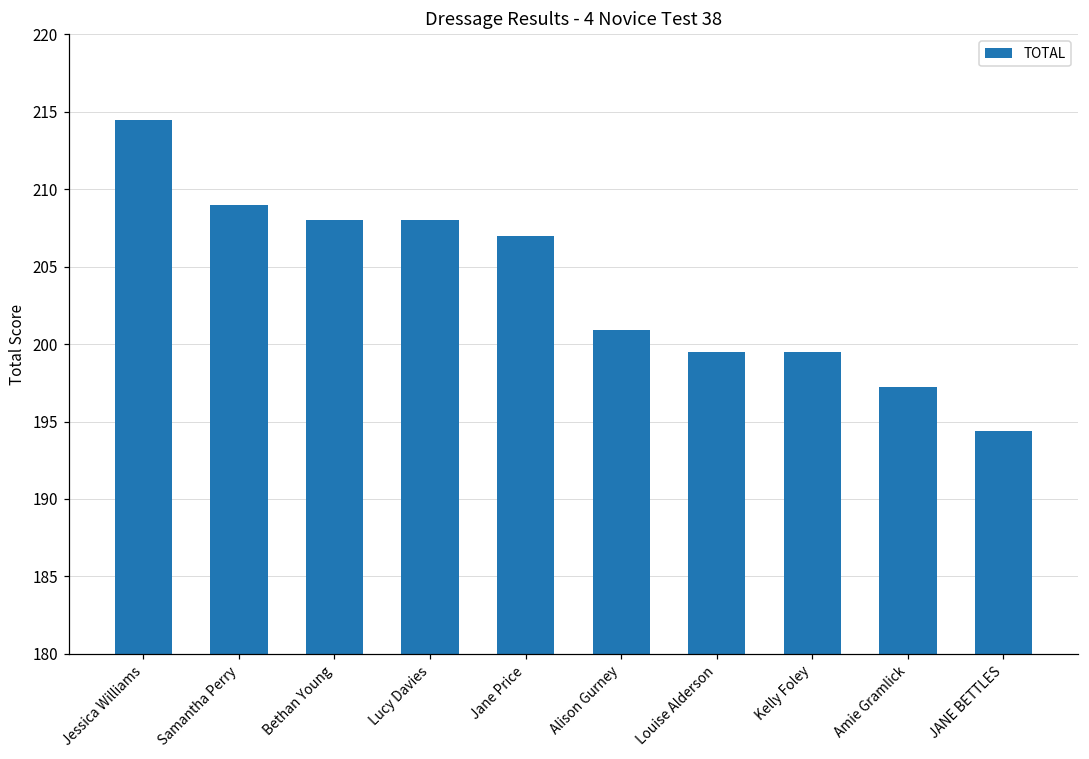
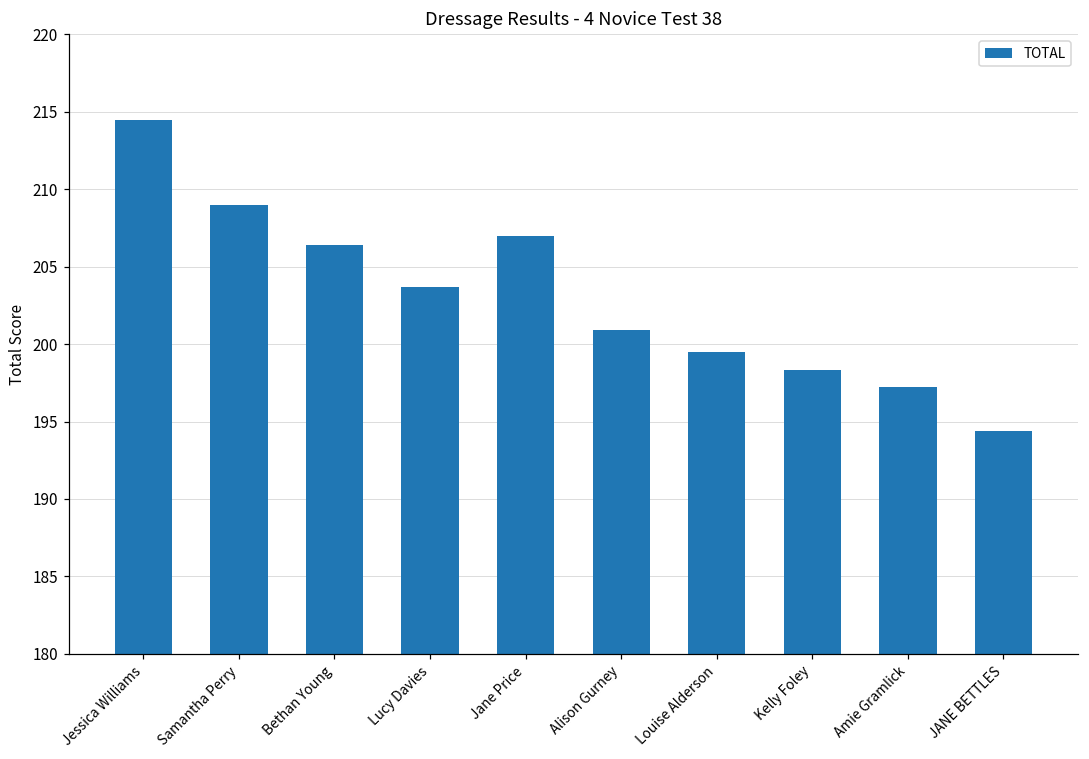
Bethan Young: 208.0 -> 206.4
Lucy Davies: 208.0 -> 203.7
Kelly Foley: 199.5 -> 198.3
